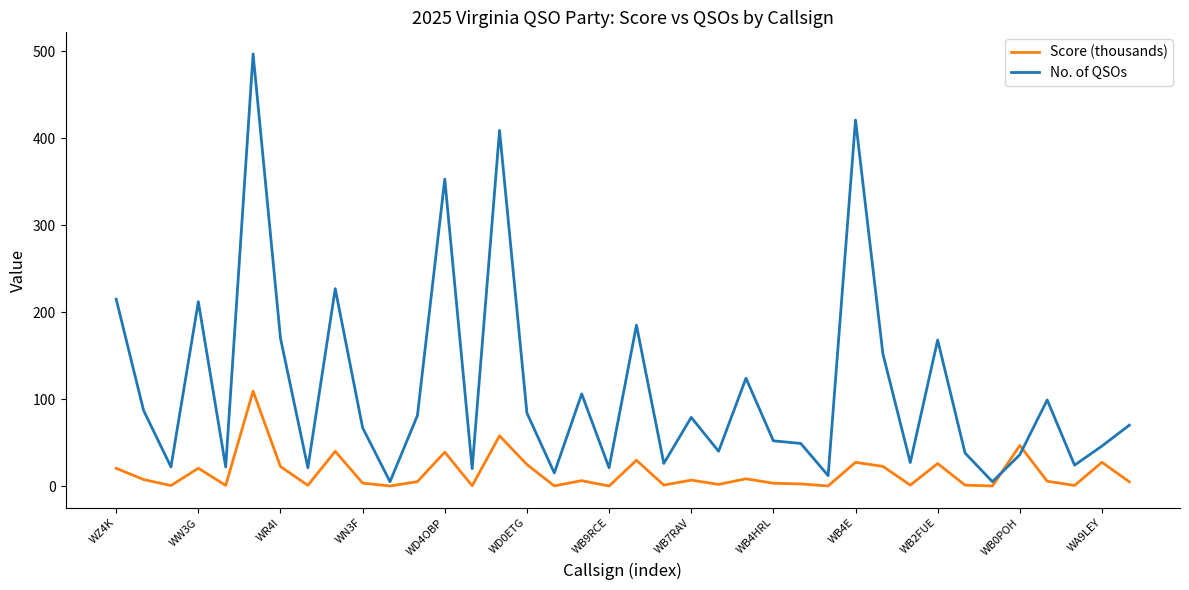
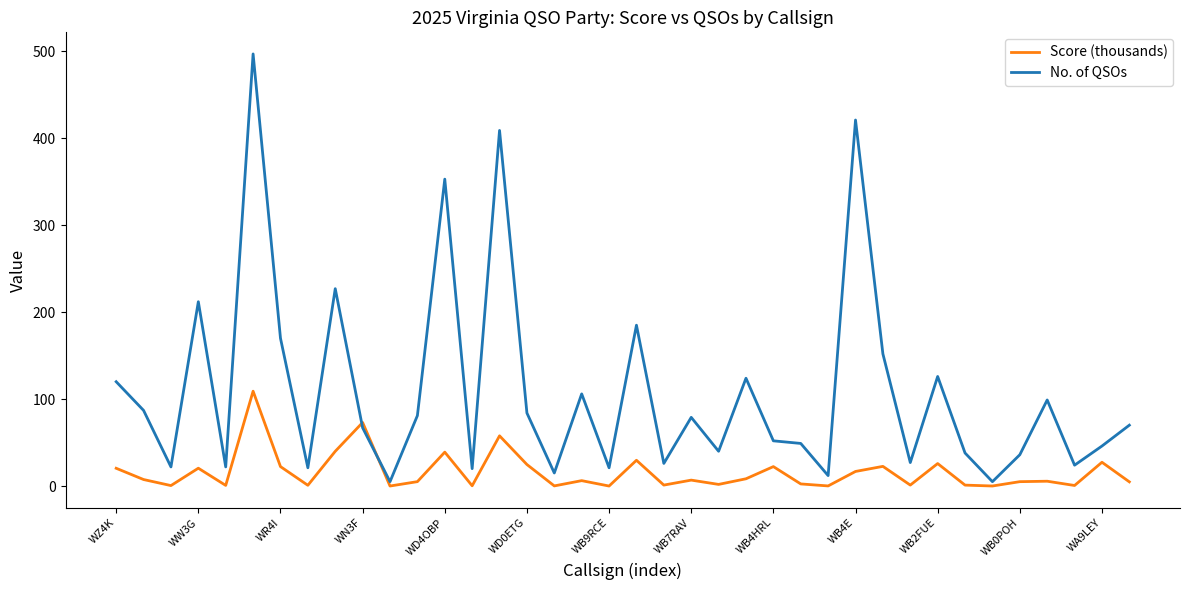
No. of QSOs, WZ4K: 220 -> 120
Score (thousands), WN3F: 0 -> 70
Score (thousands), WB4HRL: 0 -> 20
Score (thousands), WB4E: 30 -> 20
No. of QSOs, WB2FUE: 170 -> 130
Score (thousands), WB0POH: 50 -> 10
